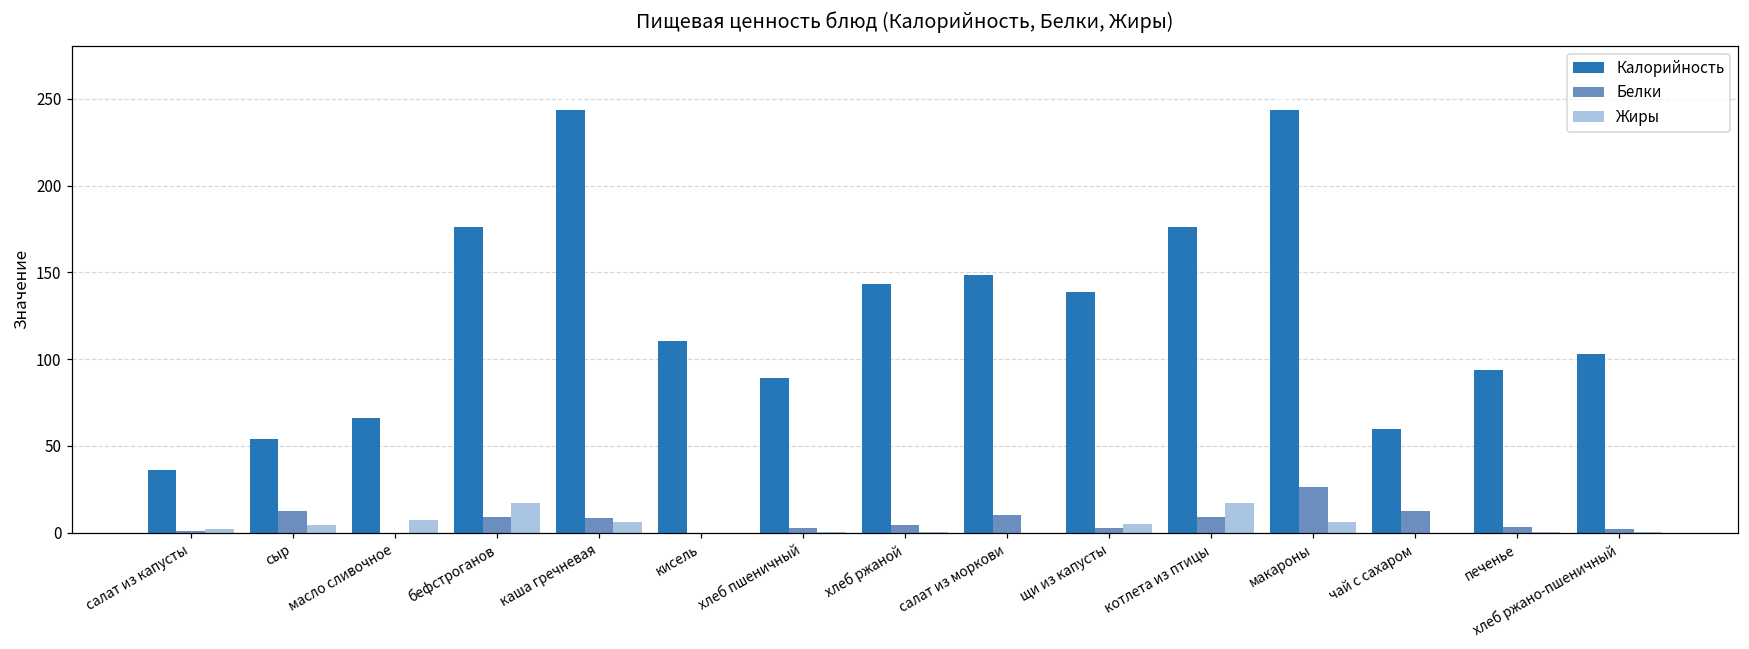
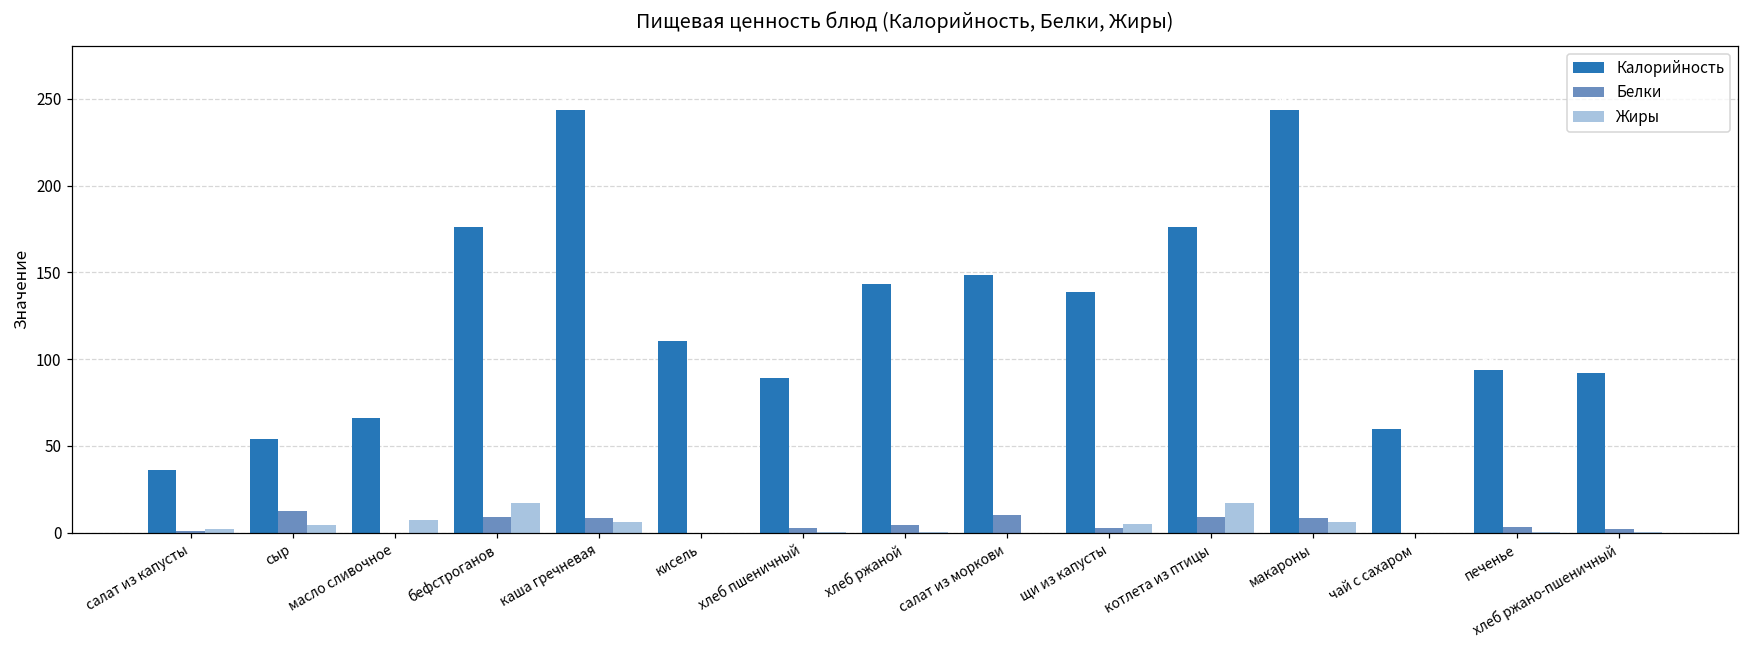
Белки, макароны: 26 -> 9
Белки, чай с сахаром: 13 -> 0
Калорийность, хлеб ржано-пшеничный: 103 -> 92
